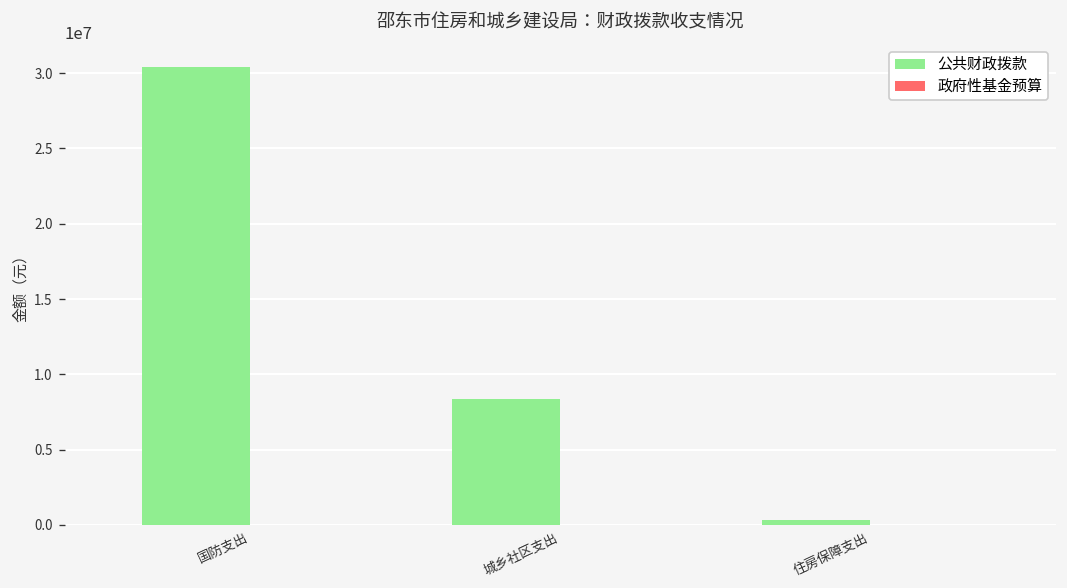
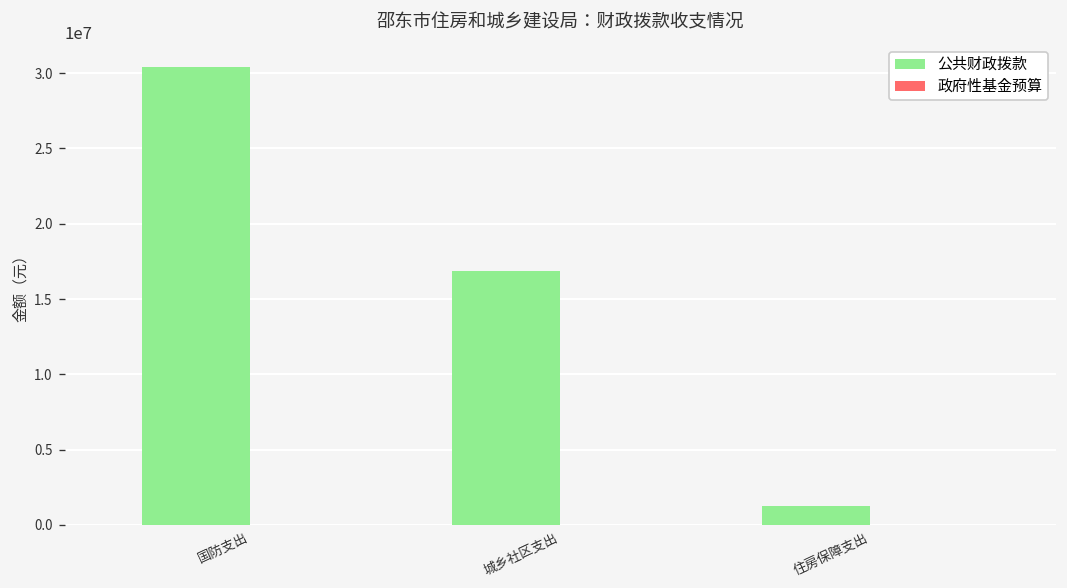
公共财政拨款, 城乡社区支出: 8400000 -> 16900000
公共财政拨款, 住房保障支出: 300000 -> 1300000
